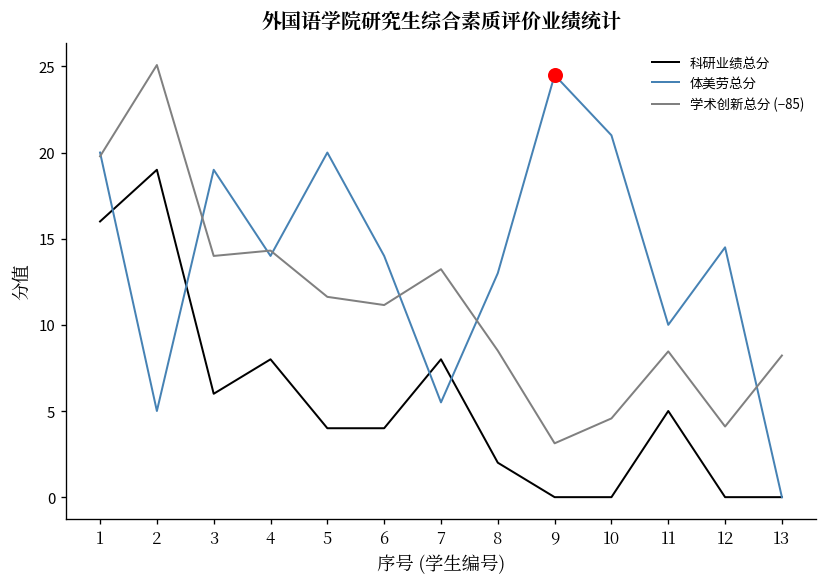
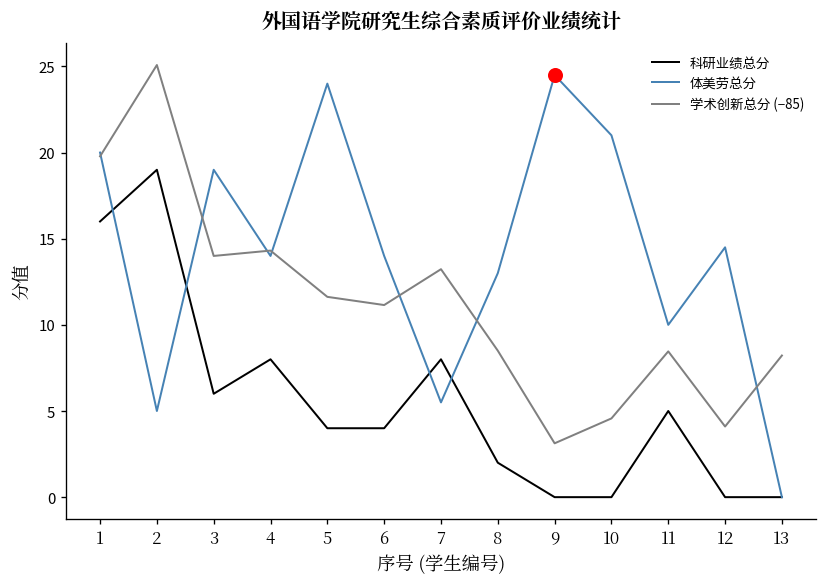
体美劳总分, 5: 20 -> 24
